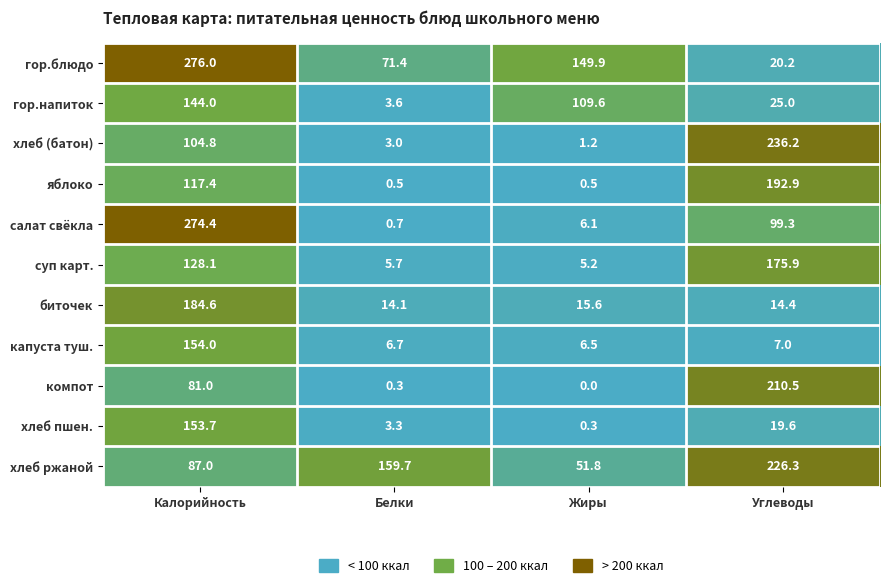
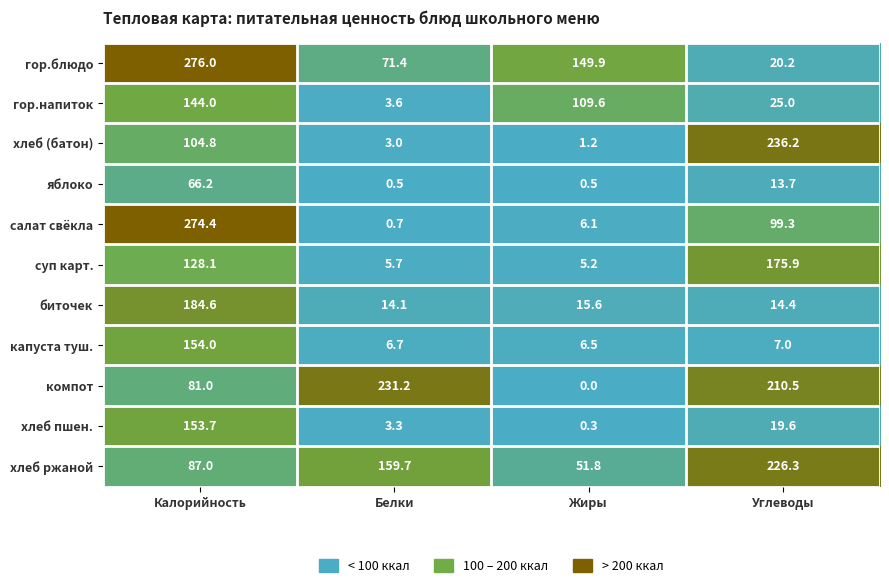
яблоко, Калорийность: 117.4 -> 66.2
яблоко, Углеводы: 192.9 -> 13.7
компот, Белки: 0.3 -> 231.2
